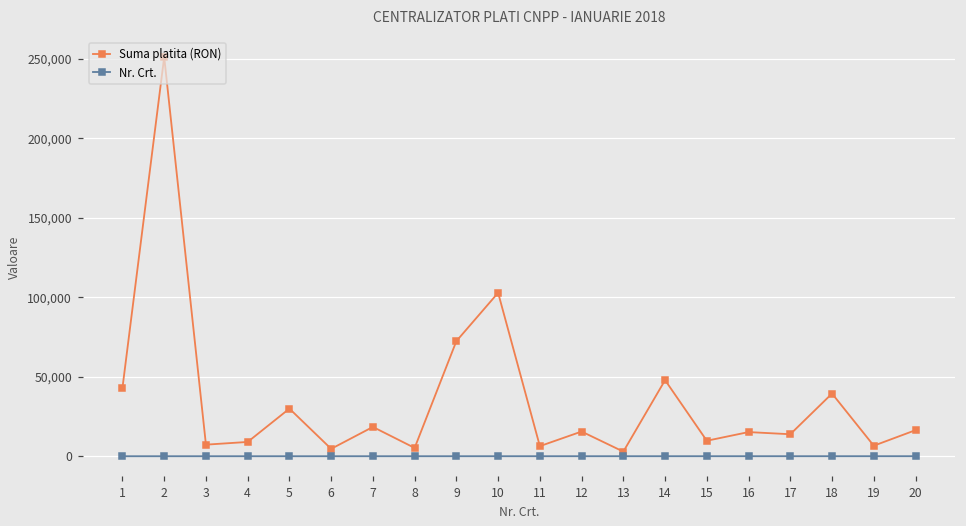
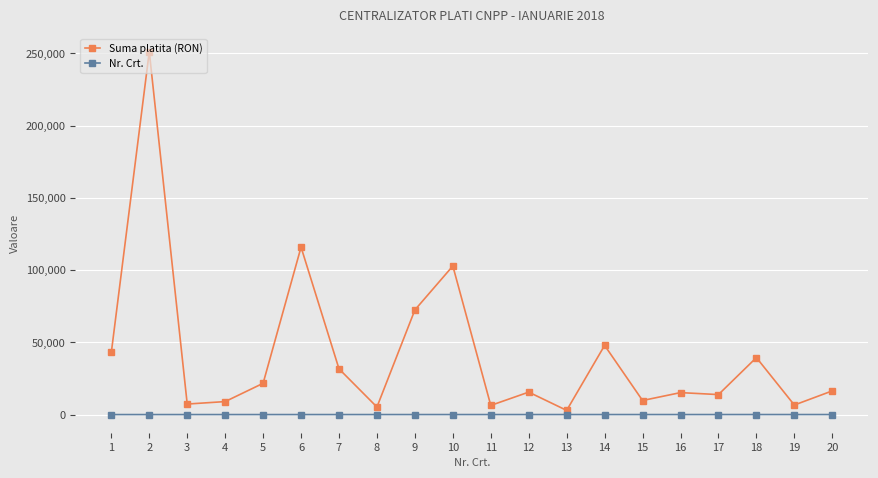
Suma platita (RON), 5: 30,000 -> 22,000
Suma platita (RON), 6: 5,000 -> 116,000
Suma platita (RON), 7: 18,000 -> 32,000
